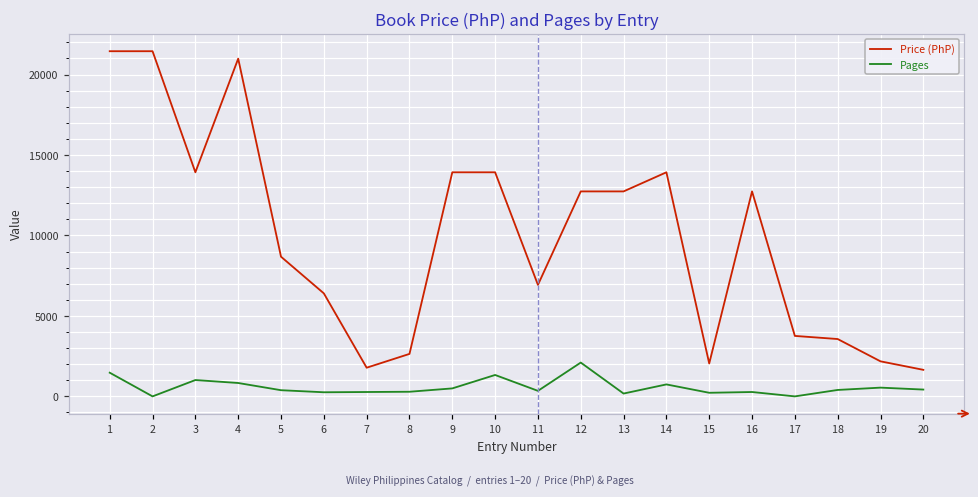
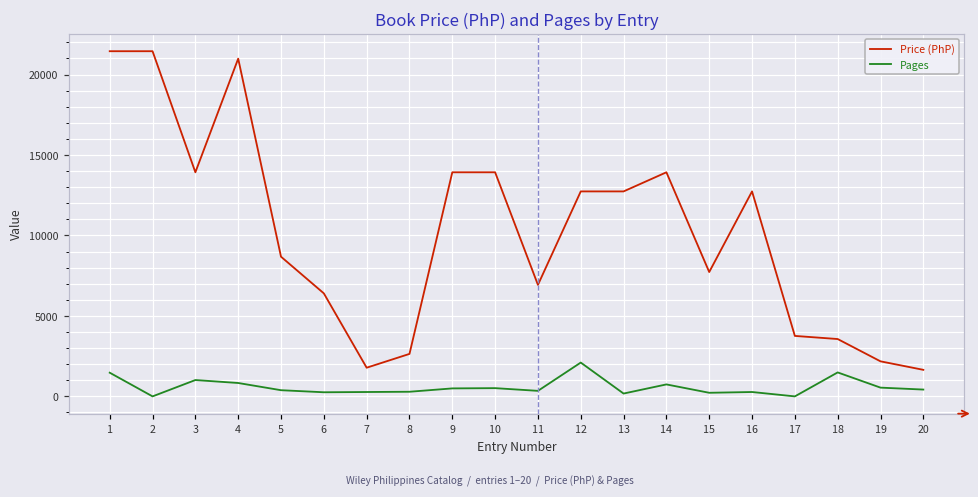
Pages, 10: 1300 -> 500
Price (PhP), 15: 2000 -> 7700
Pages, 18: 400 -> 1500
